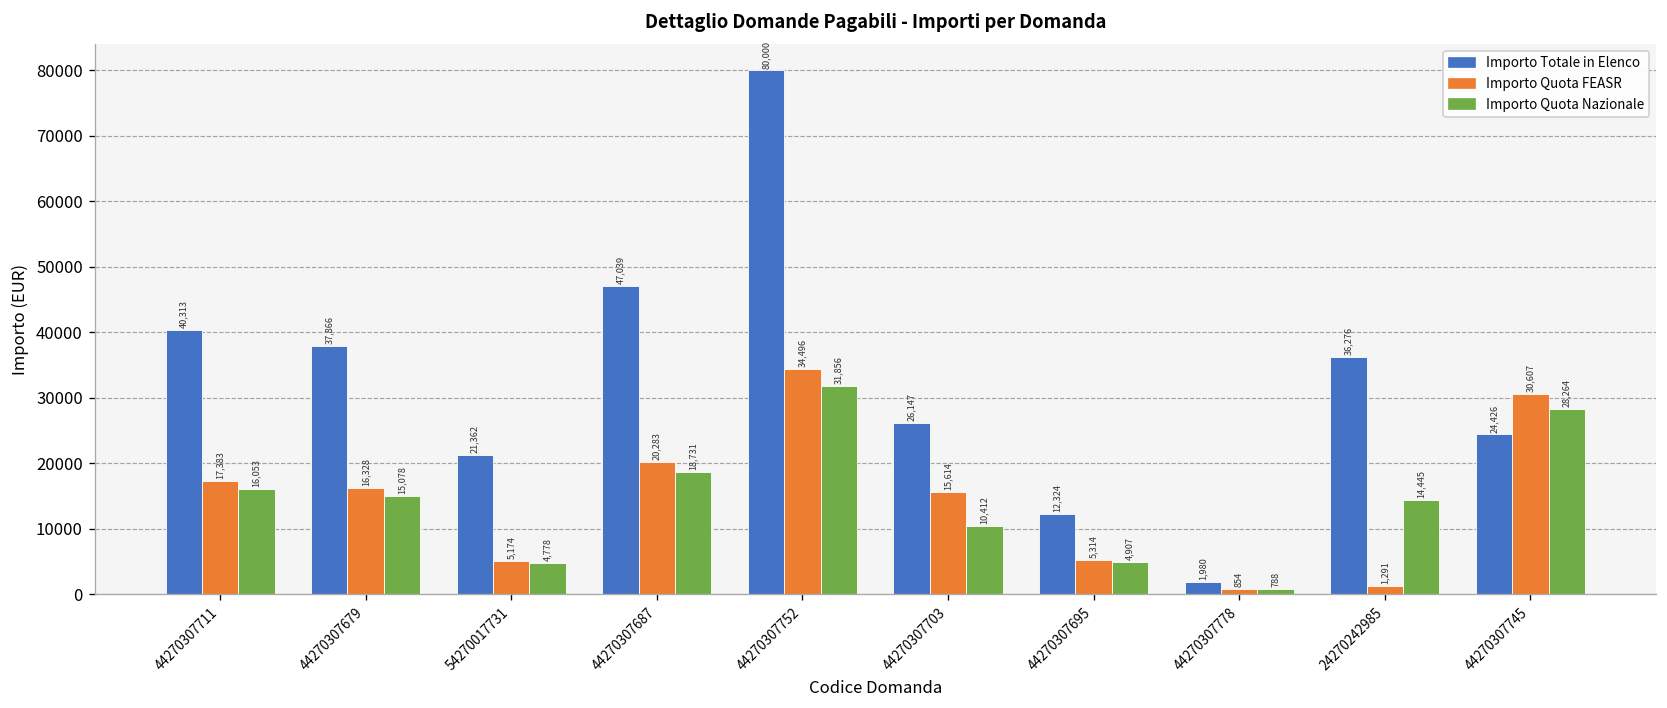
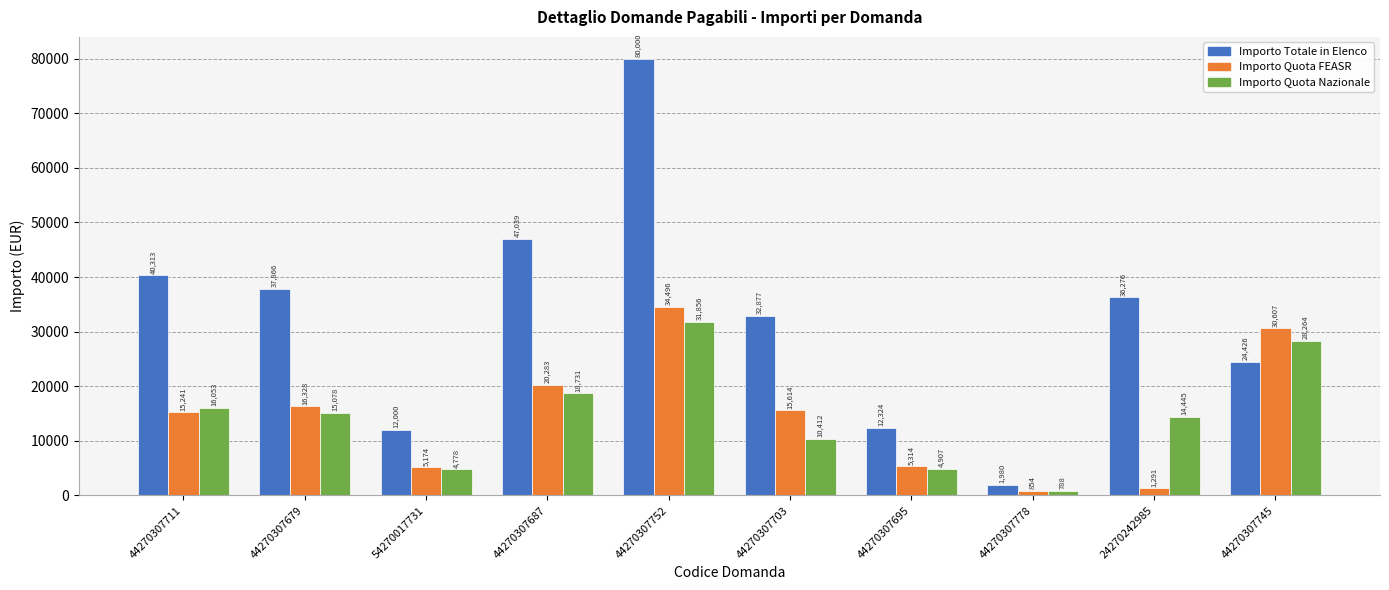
Importo Quota FEASR, 44270307711: 17,383 -> 15,241
Importo Totale in Elenco, 54270017731: 21,362 -> 12,000
Importo Totale in Elenco, 44270307703: 26,147 -> 32,877
